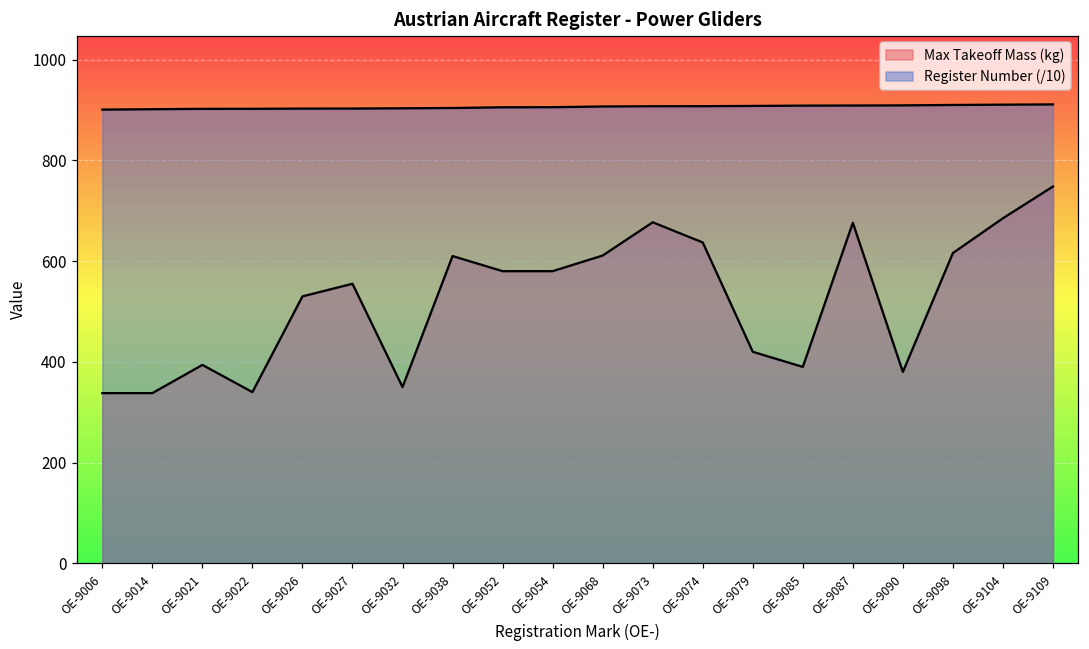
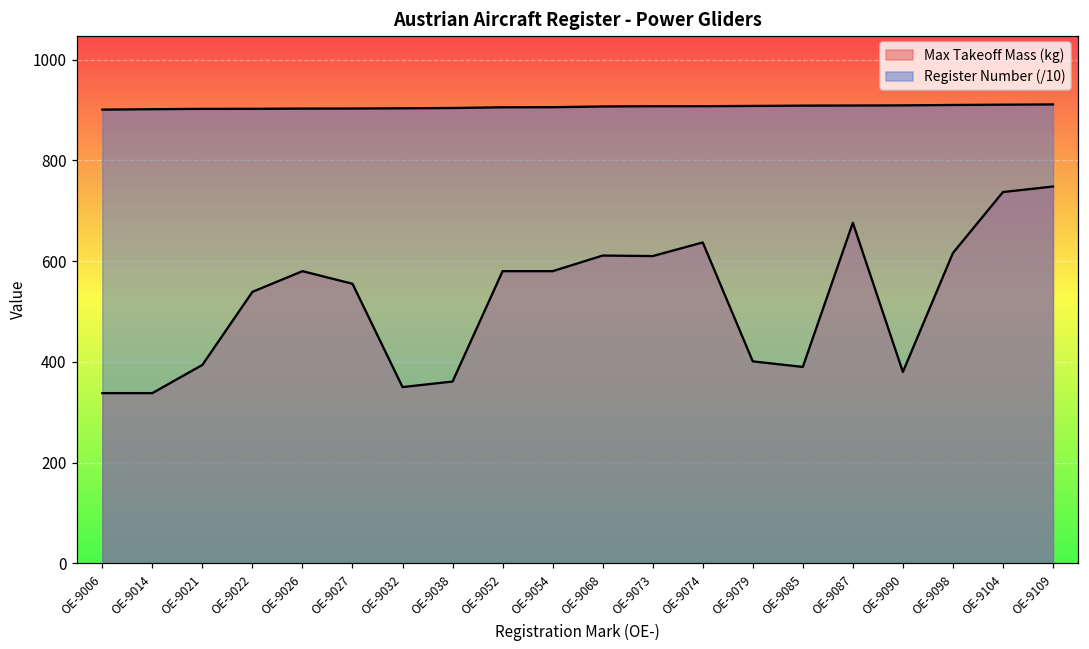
Max Takeoff Mass (kg), OE-9022: 340 -> 540
Max Takeoff Mass (kg), OE-9026: 530 -> 580
Max Takeoff Mass (kg), OE-9038: 610 -> 360
Max Takeoff Mass (kg), OE-9073: 680 -> 610
Max Takeoff Mass (kg), OE-9079: 420 -> 400
Max Takeoff Mass (kg), OE-9104: 690 -> 740
